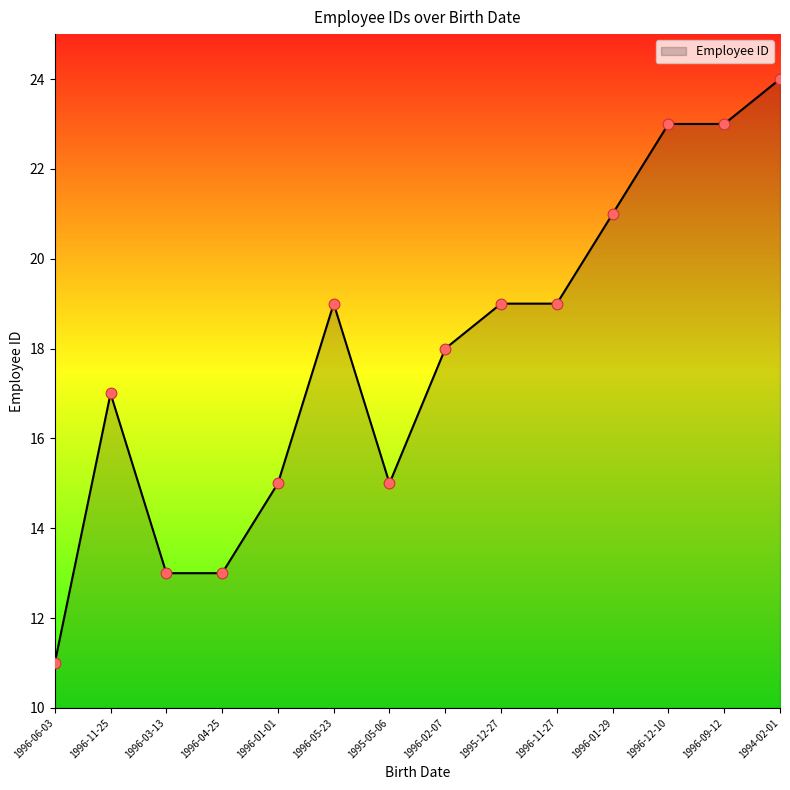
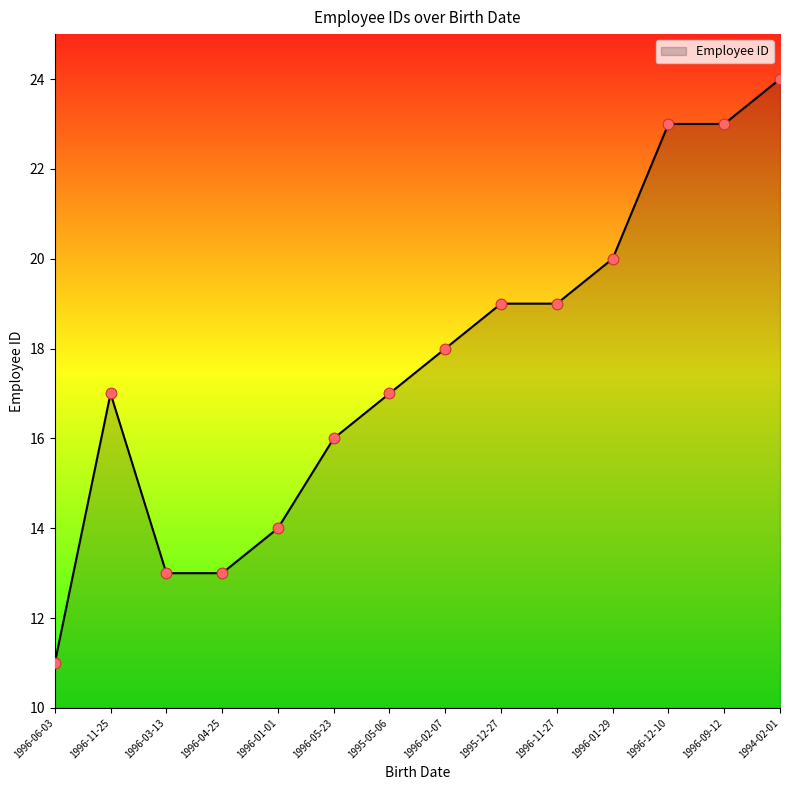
1996-01-01: 15 -> 14
1996-05-23: 19 -> 16
1995-05-06: 15 -> 17
1996-01-29: 21 -> 20
